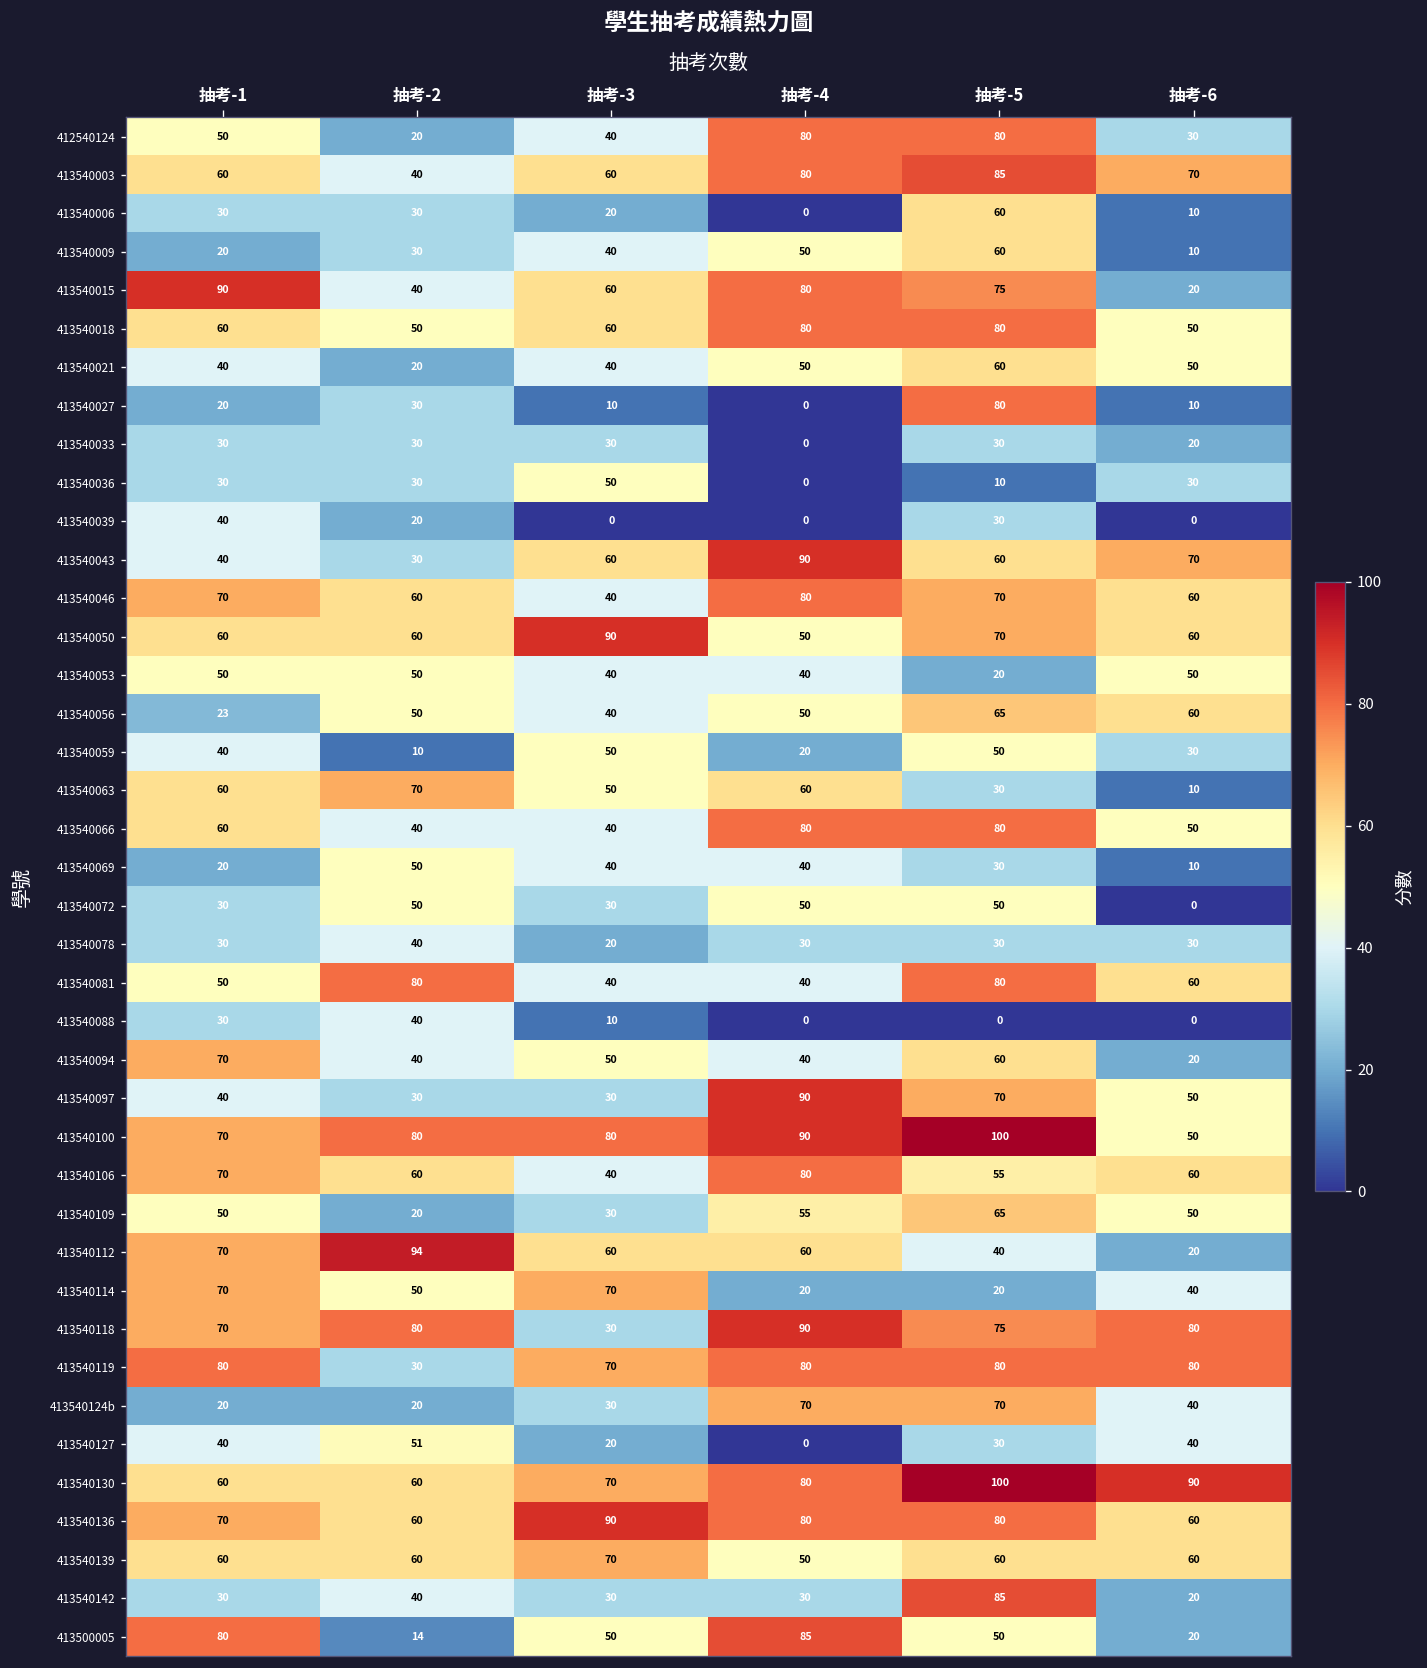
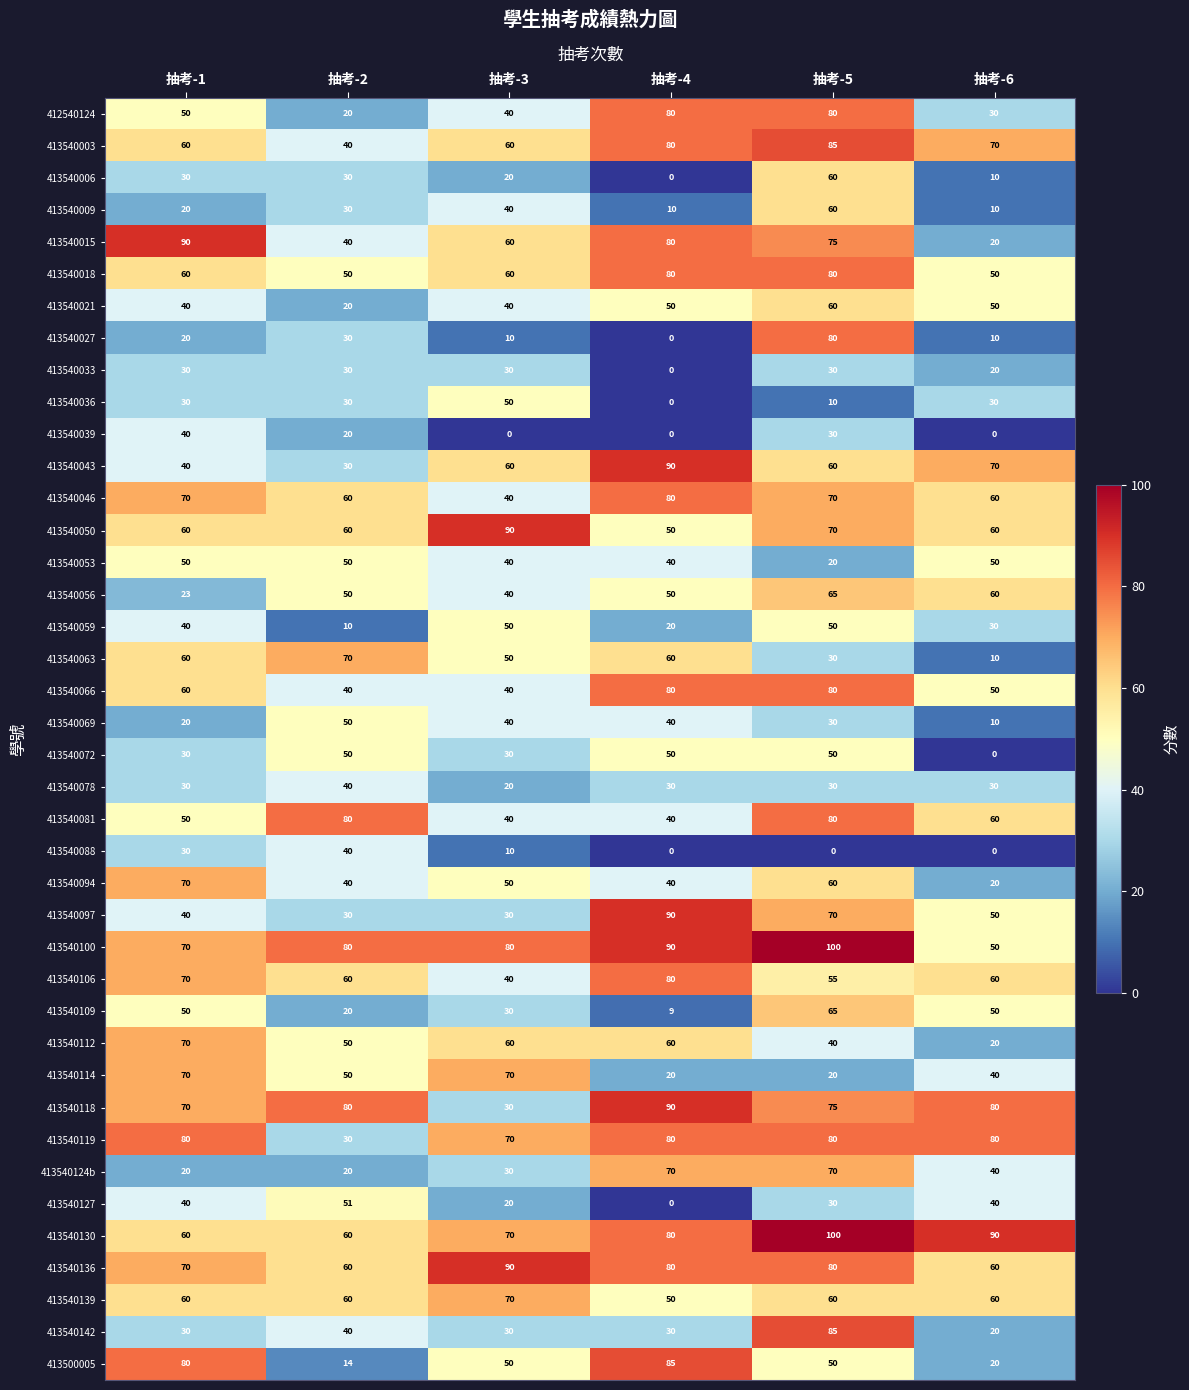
413540009, 抽考-4: 50 -> 10
413540109, 抽考-4: 55 -> 9
413540112, 抽考-2: 94 -> 50
